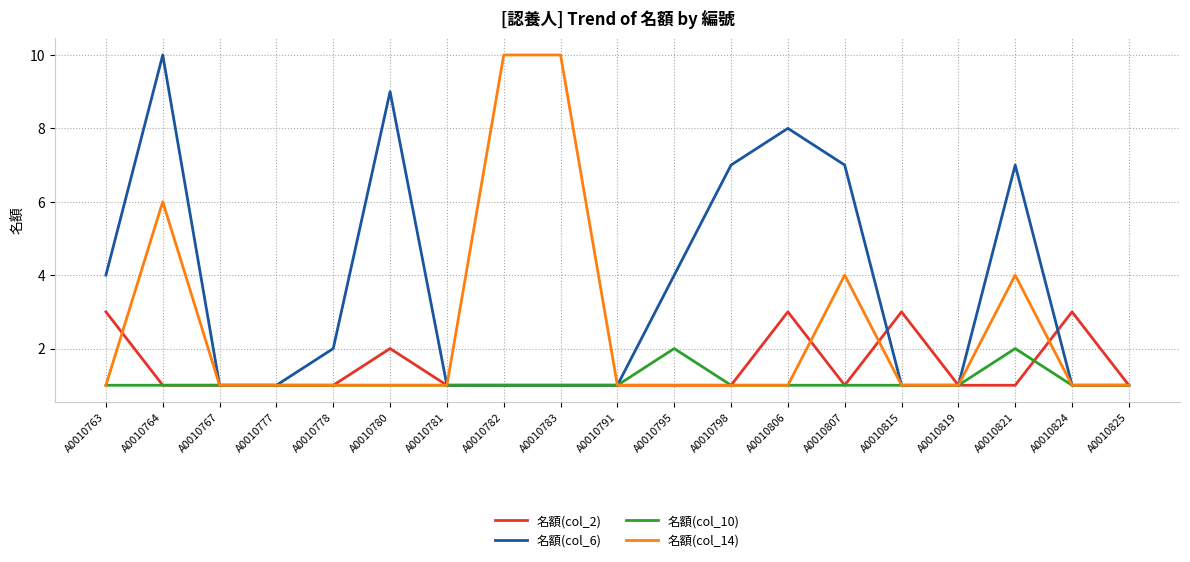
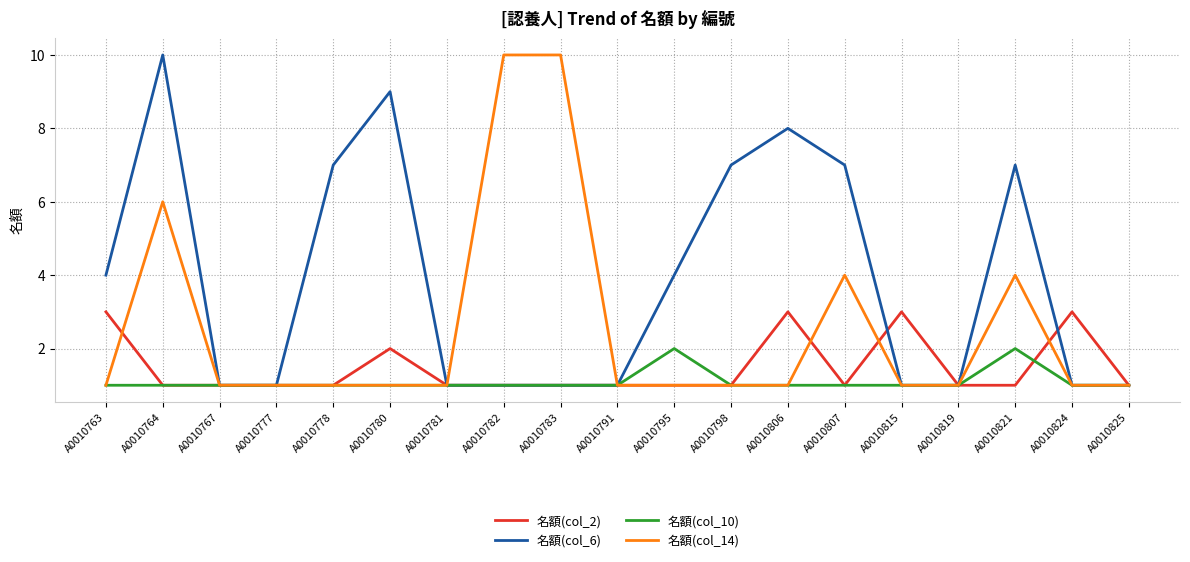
名額(col_6), A0010778: 2 -> 7
